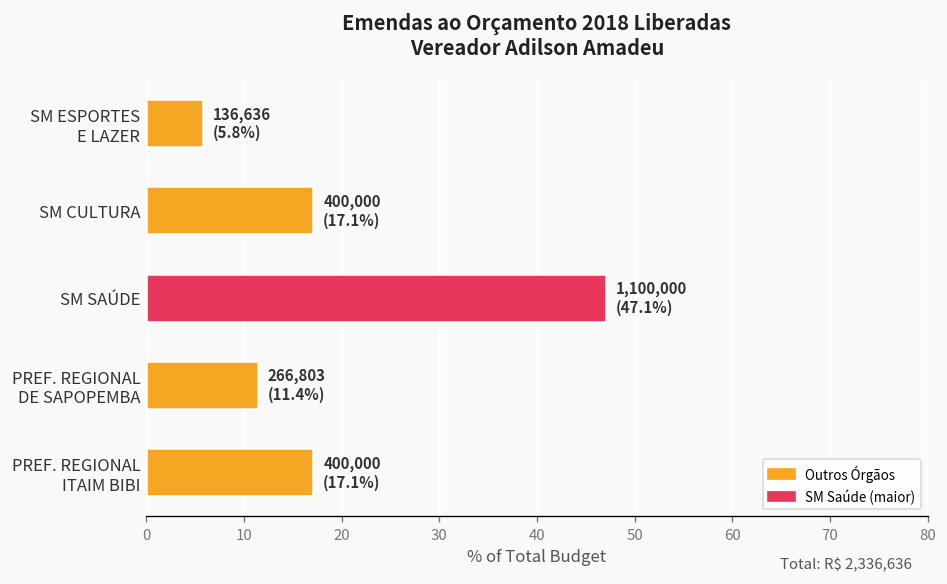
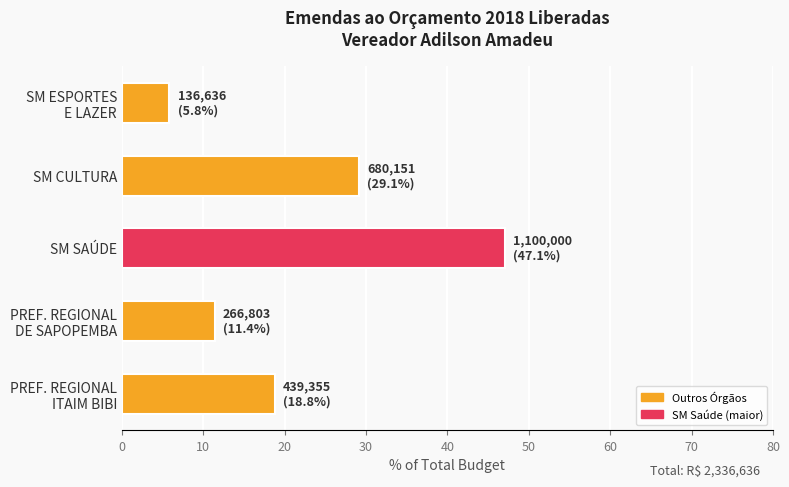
SM CULTURA: 400,000 (17.1%) -> 680,151 (29.1%)
PREF. REGIONAL ITAIM BIBI: 400,000 (17.1%) -> 439,355 (18.8%)
